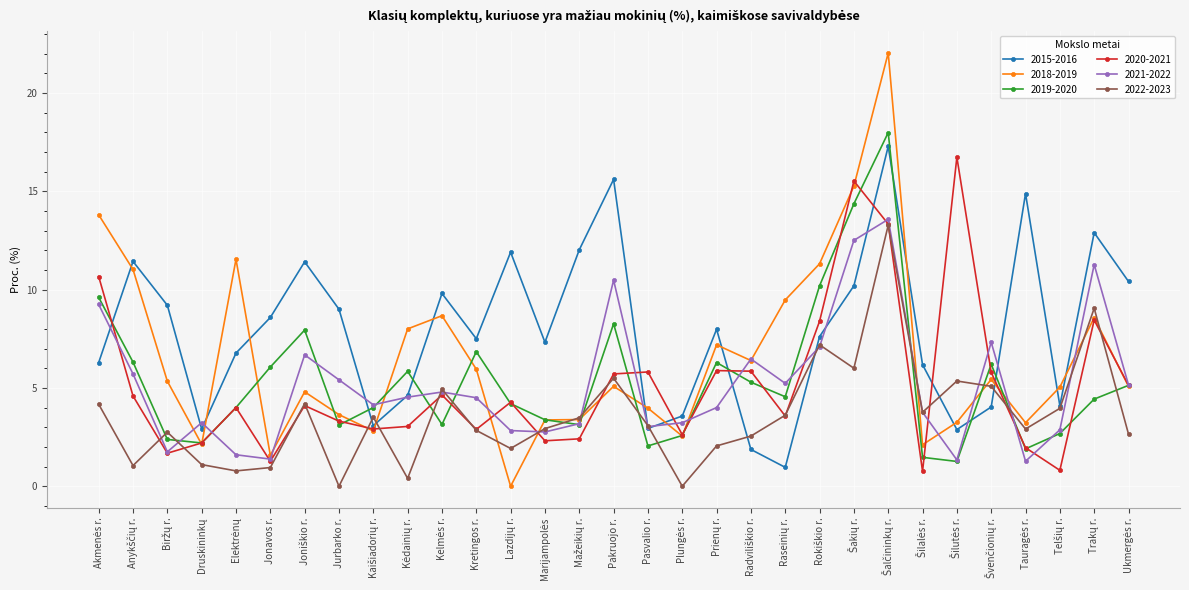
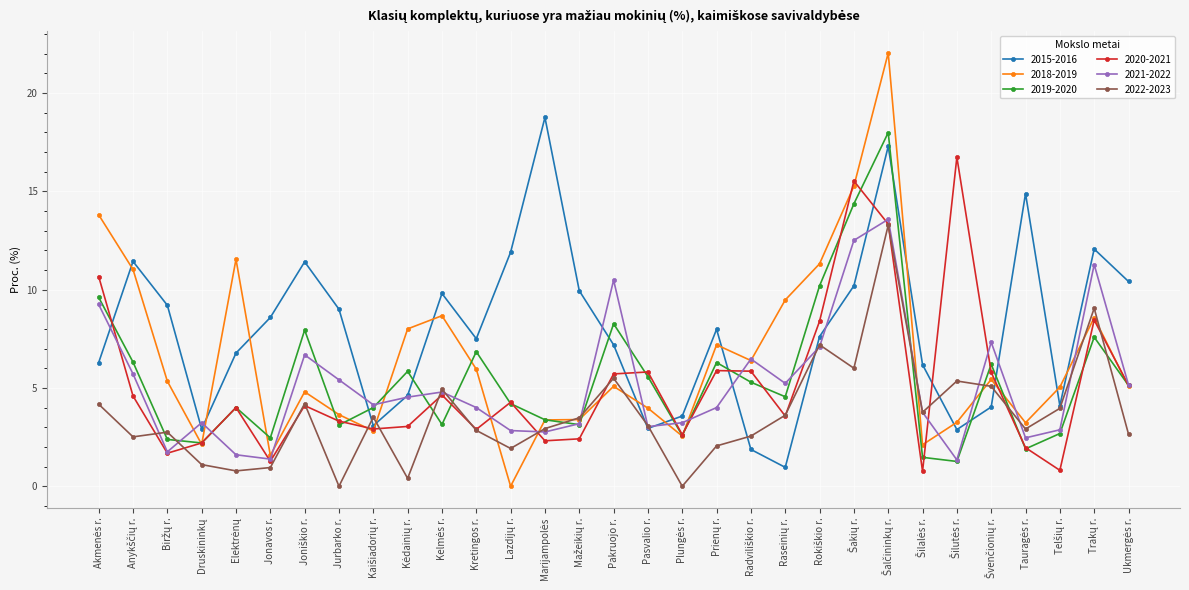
2022-2023, Anykščių r.: 1.1 -> 2.5
2019-2020, Jonavos r.: 6.1 -> 2.5
2021-2022, Kretingos r.: 4.5 -> 4.0
2015-2016, Marijampolės: 7.3 -> 18.8
2015-2016, Mažeikių r.: 12.0 -> 9.9
2015-2016, Pakruojo r.: 15.6 -> 7.2
2019-2020, Pasvalio r.: 2.1 -> 5.6
2021-2022, Tauragės r.: 1.3 -> 2.5
2015-2016, Trakų r.: 12.9 -> 12.1
2019-2020, Trakų r.: 4.4 -> 7.6
